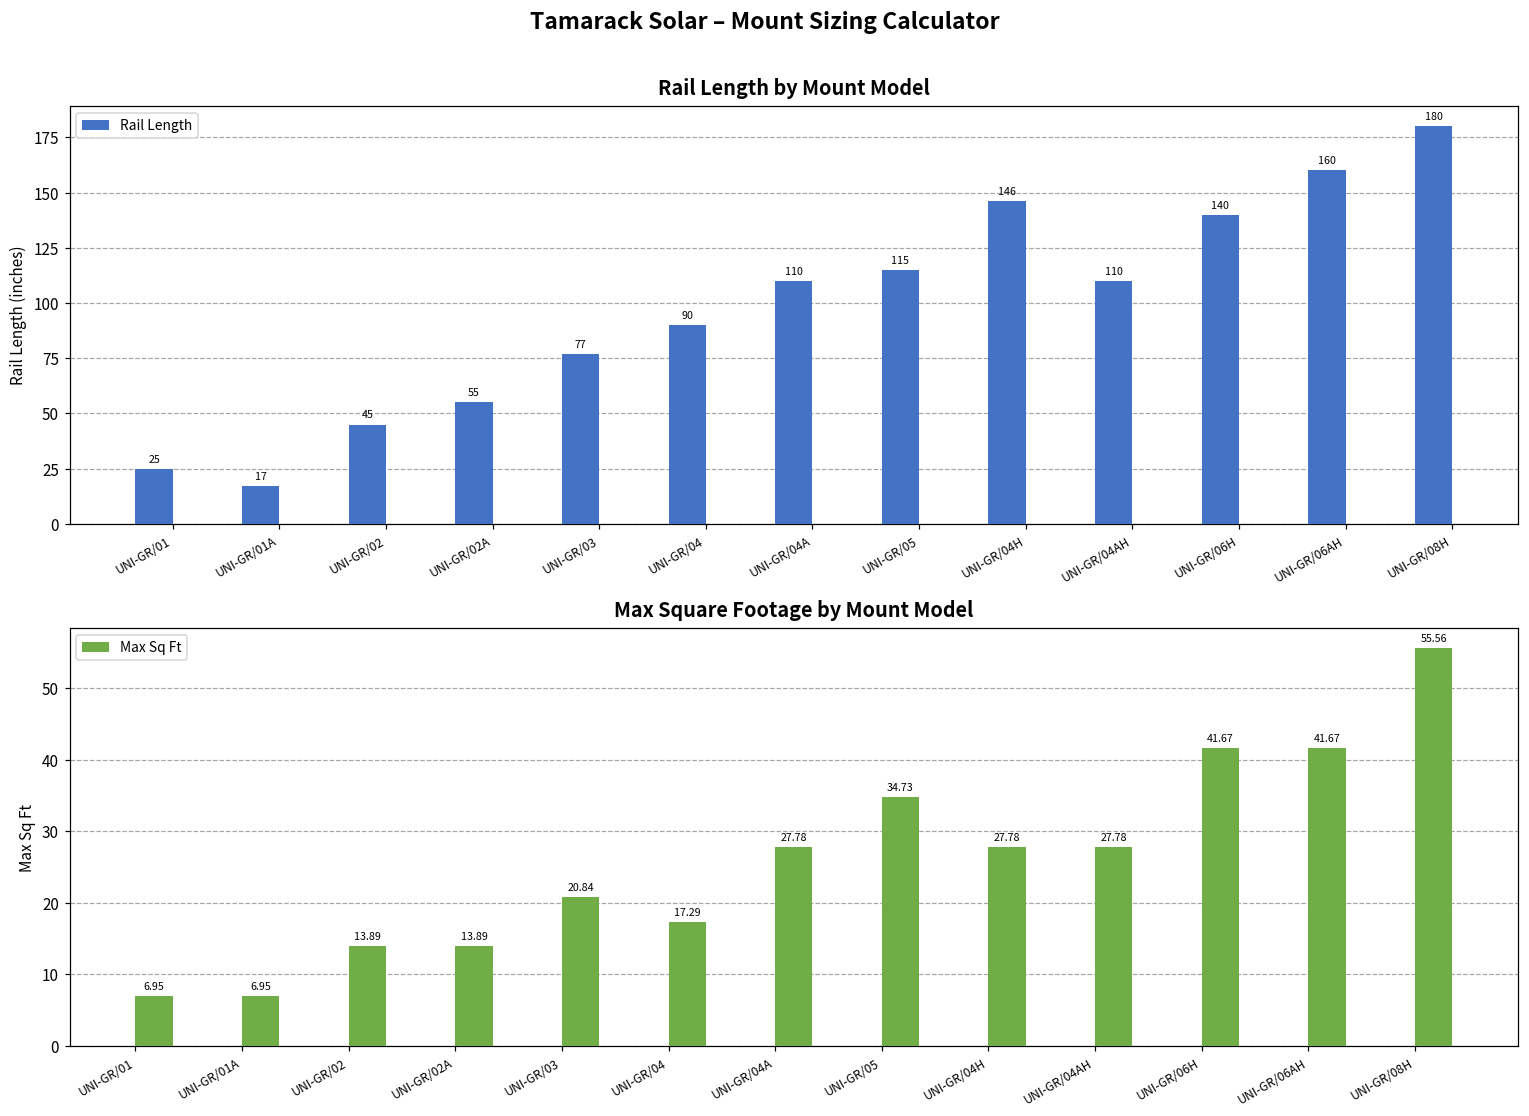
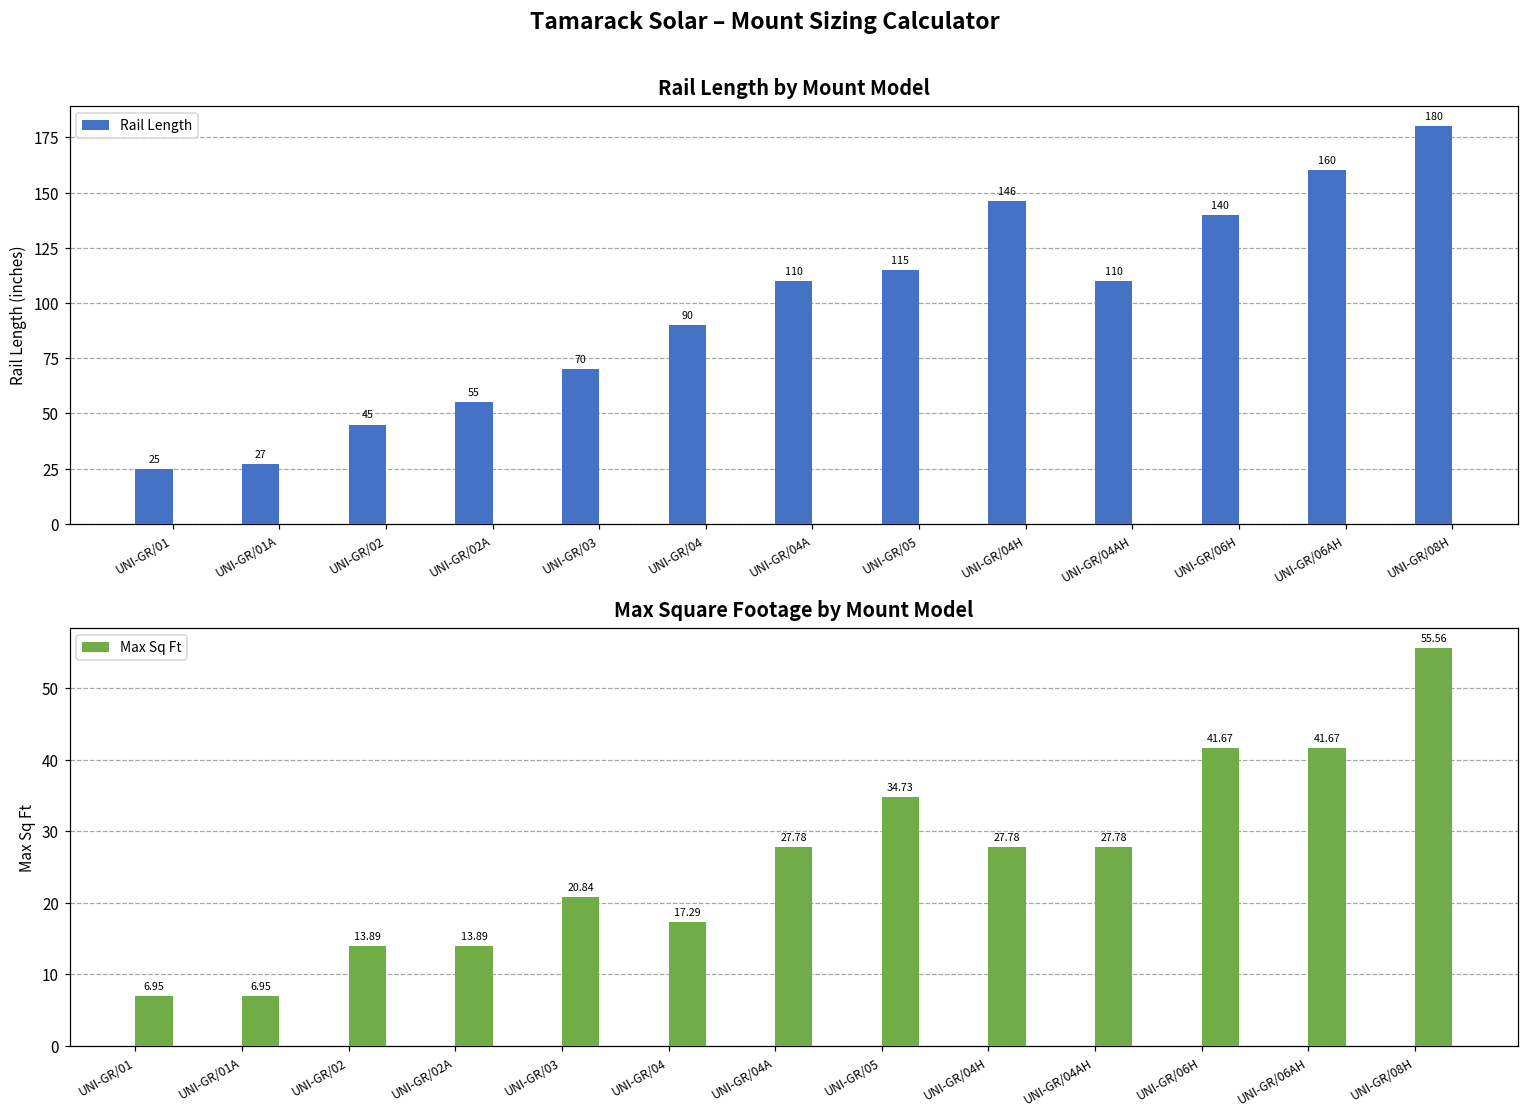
Rail Length by Mount Model, UNI-GR/01A: 17 -> 27
Rail Length by Mount Model, UNI-GR/03: 77 -> 70
